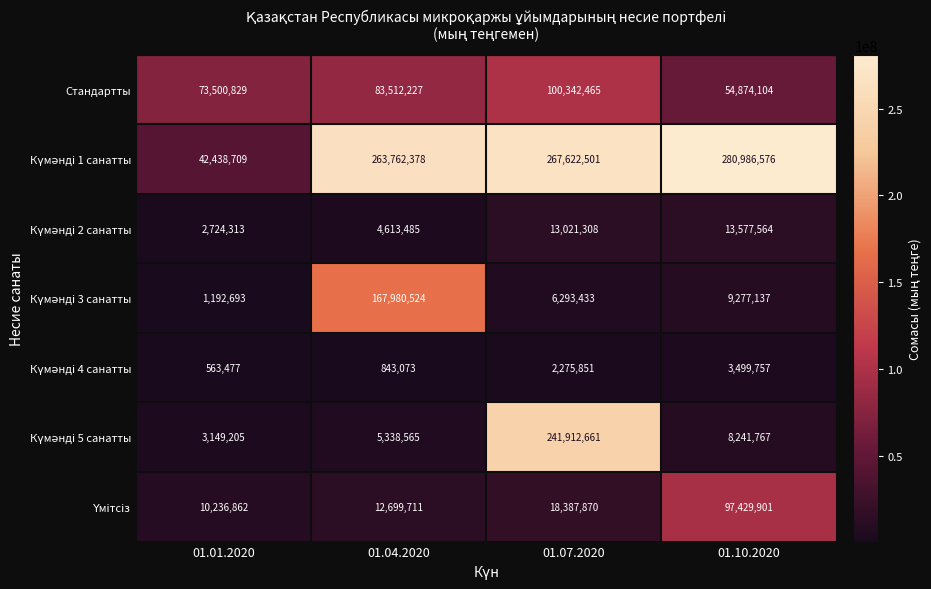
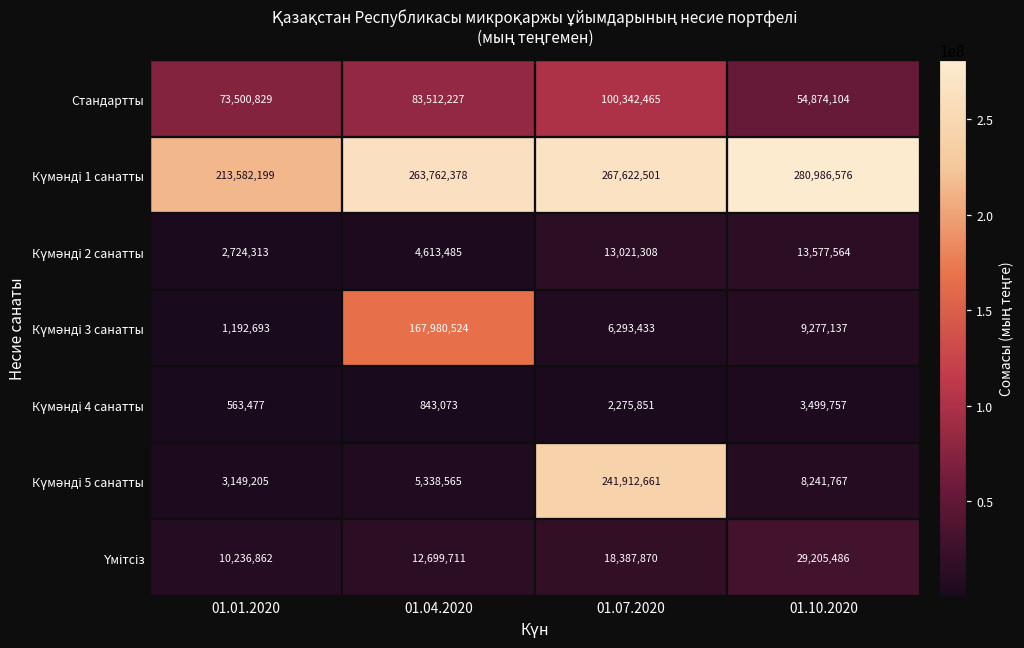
Күмәнді 1 санатты, 01.01.2020: 42,438,709 -> 213,582,199
Үмітсіз, 01.10.2020: 97,429,901 -> 29,205,486
